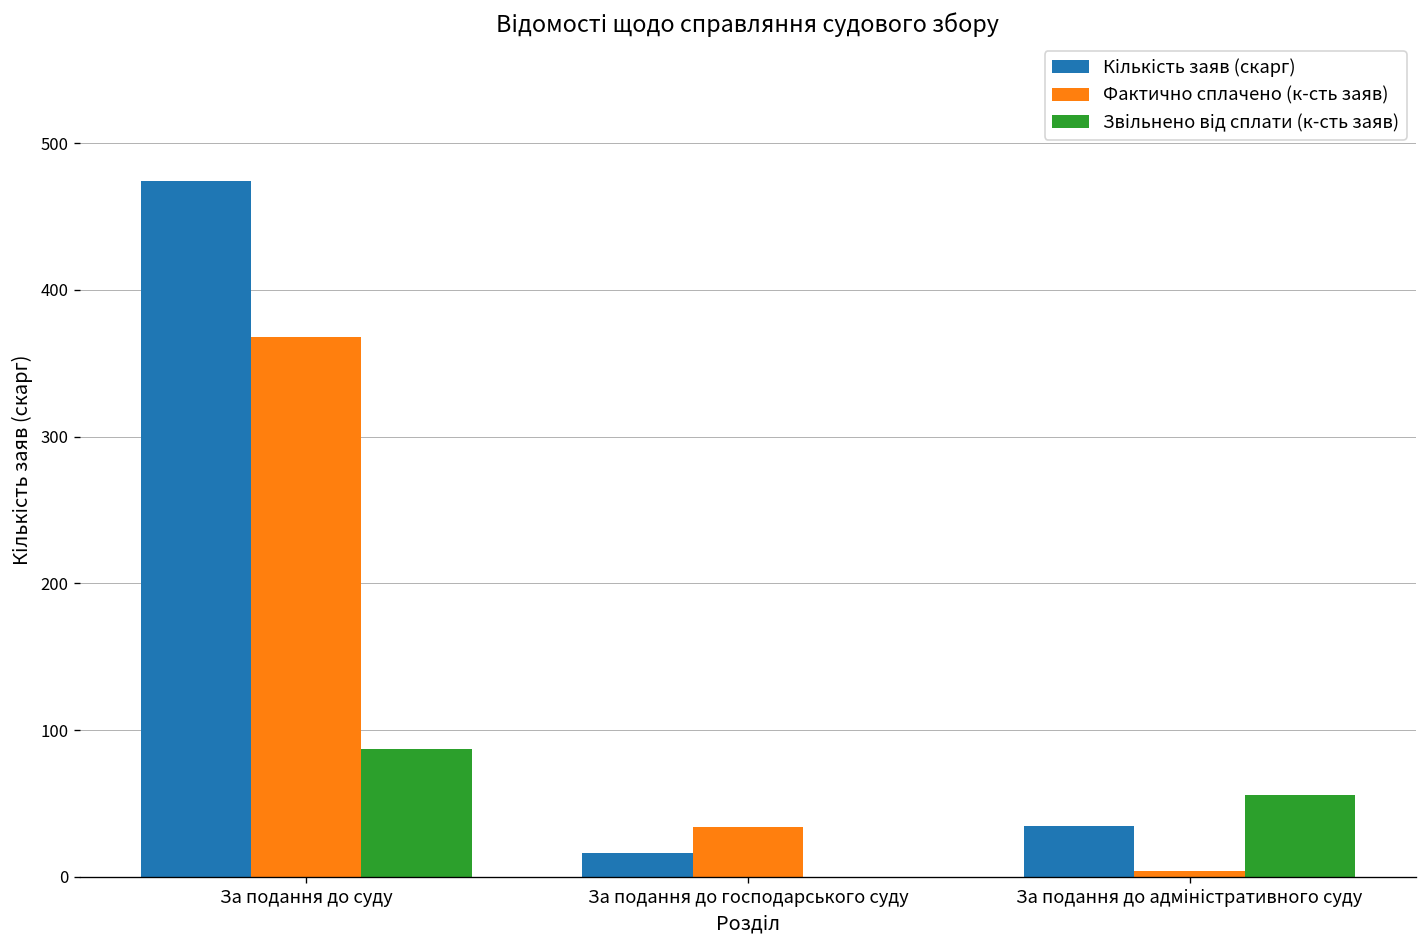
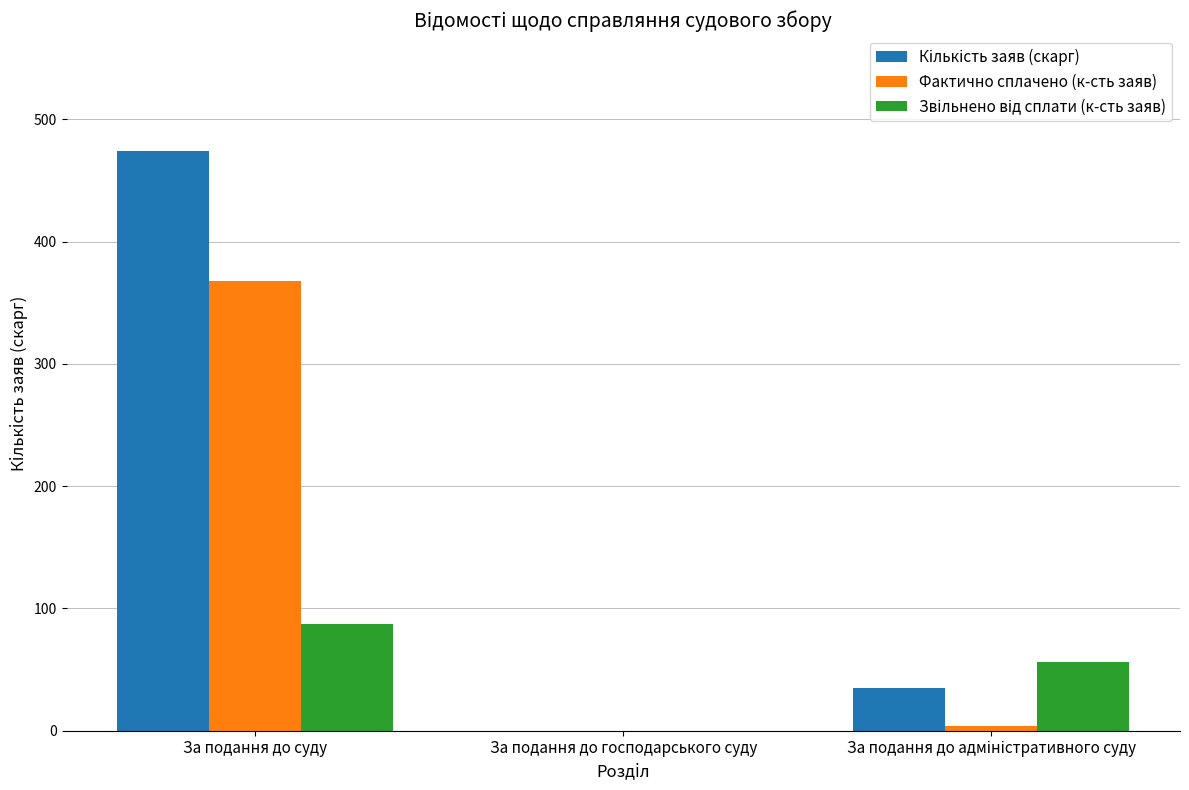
Кількість заяв (скарг), За подання до господарського суду: 16 -> 0
Фактично сплачено (к-сть заяв), За подання до господарського суду: 34 -> 0
